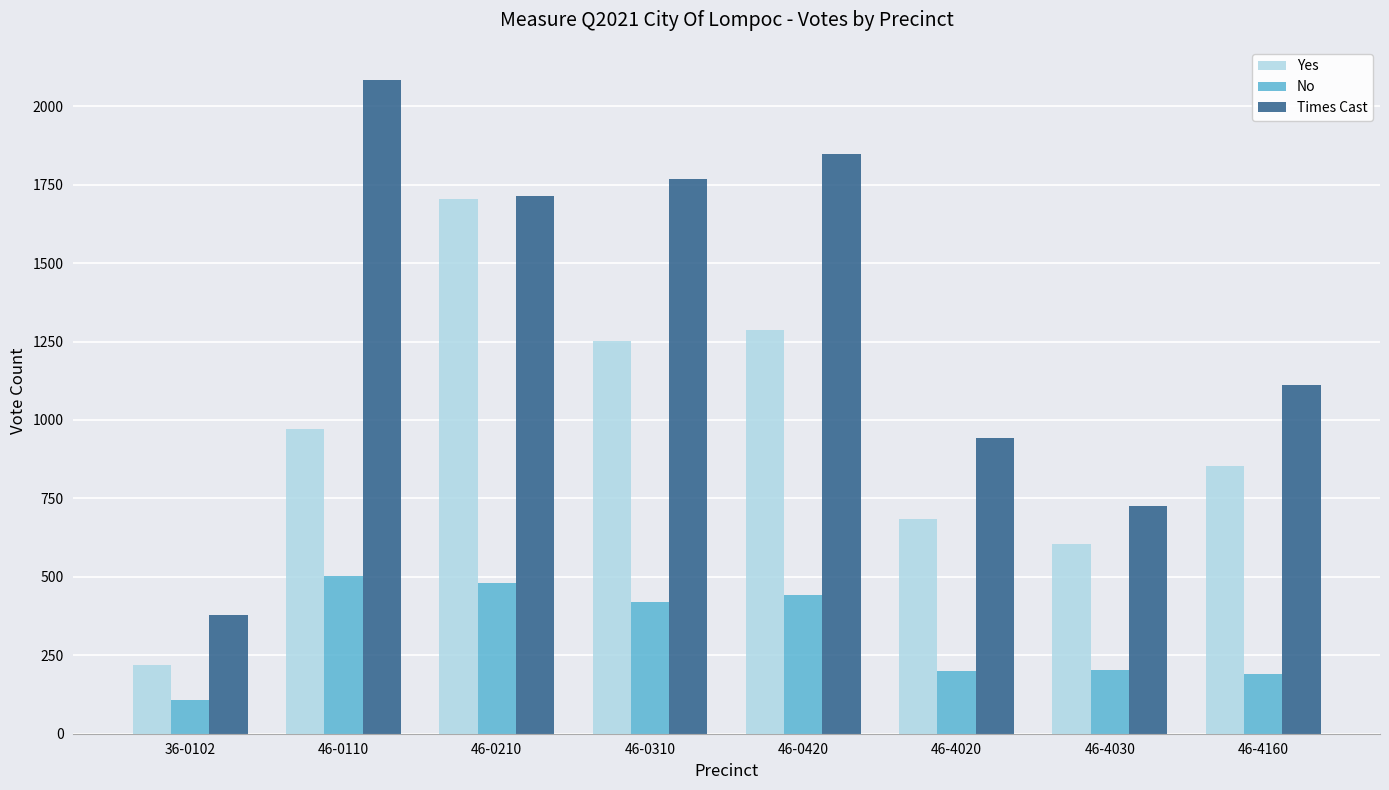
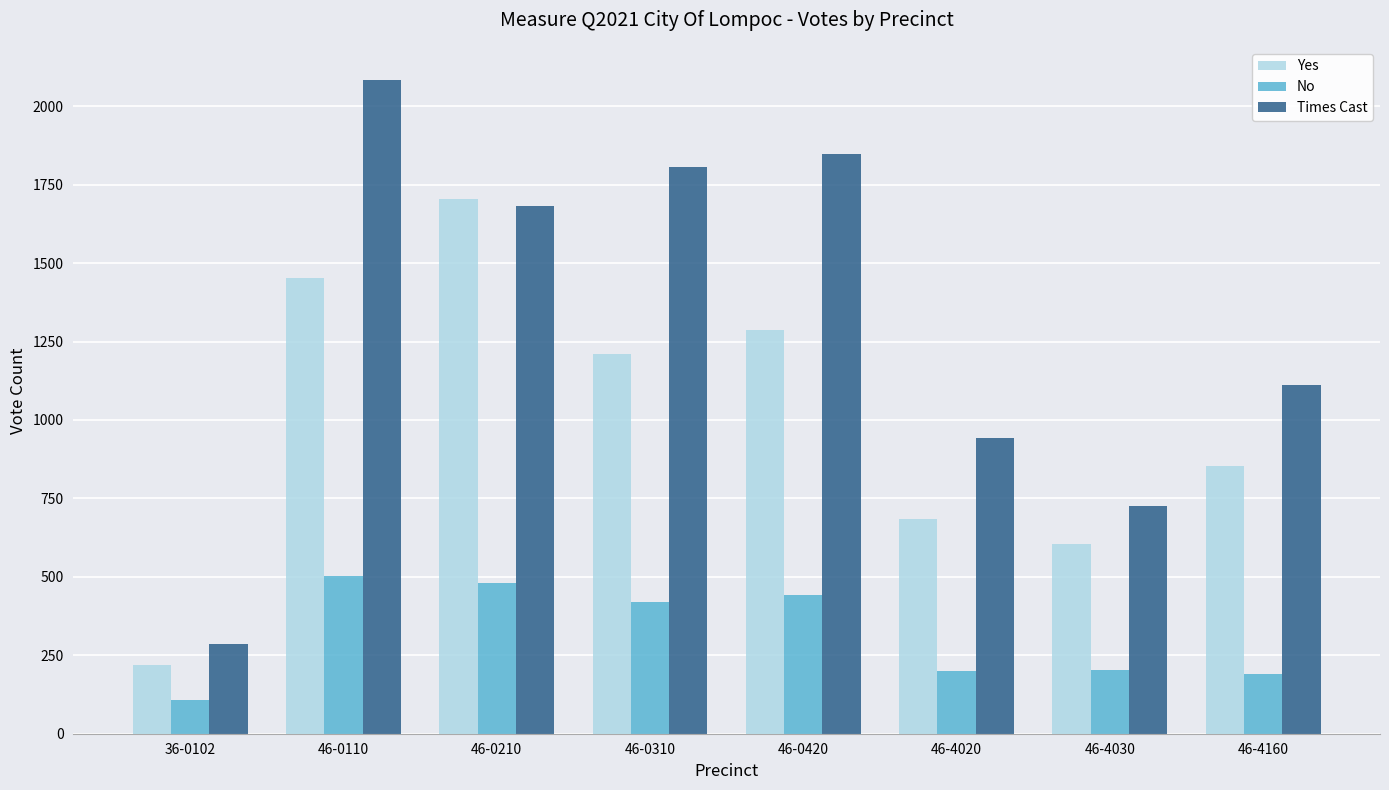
Times Cast, 36-0102: 380 -> 290
Yes, 46-0110: 970 -> 1450
Times Cast, 46-0210: 1710 -> 1680
Yes, 46-0310: 1250 -> 1210
Times Cast, 46-0310: 1770 -> 1810
